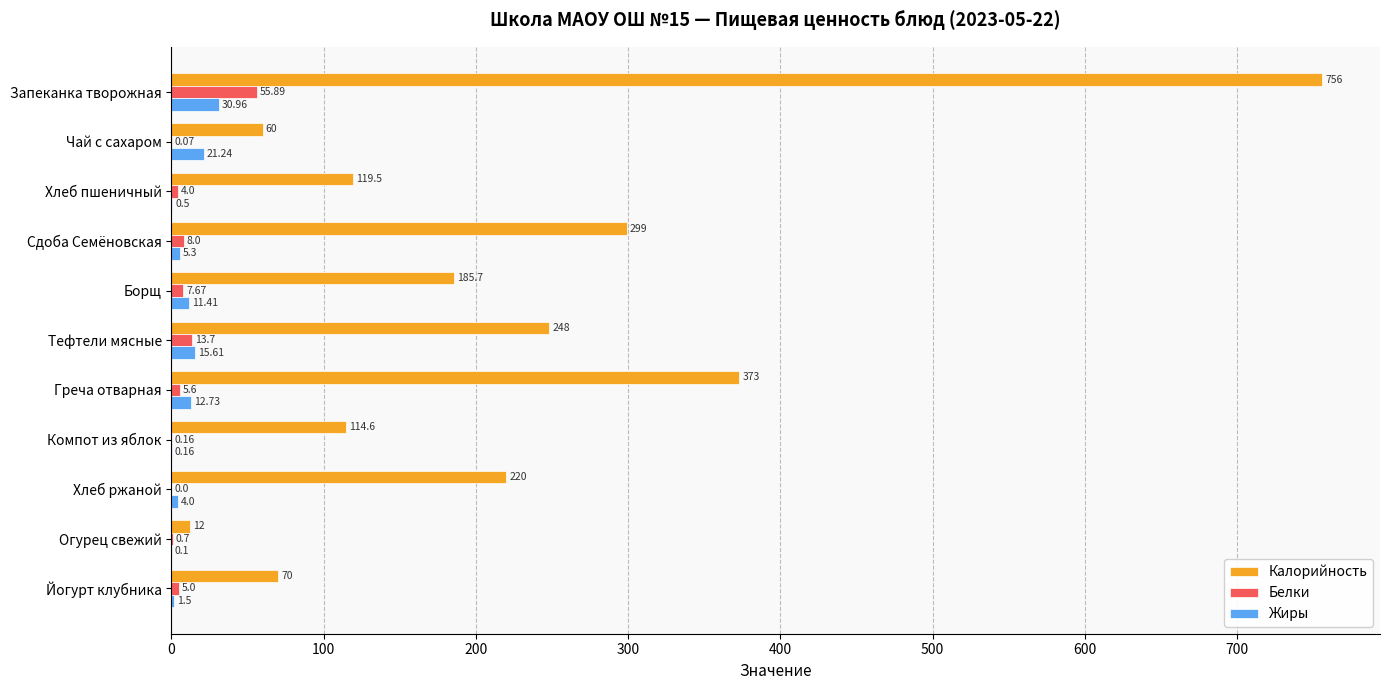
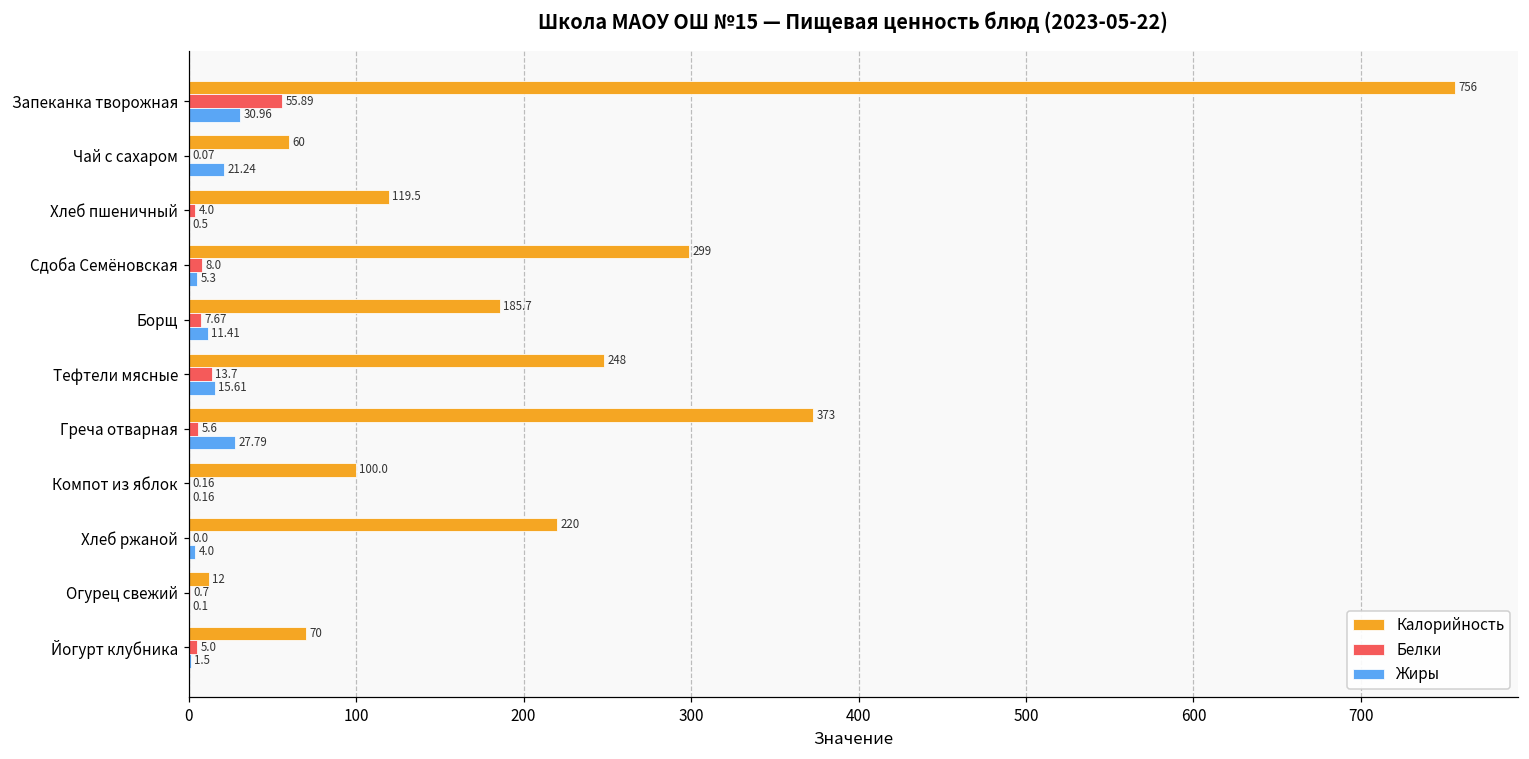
Жиры, Греча отварная: 12.73 -> 27.79
Калорийность, Компот из яблок: 114.6 -> 100.0
